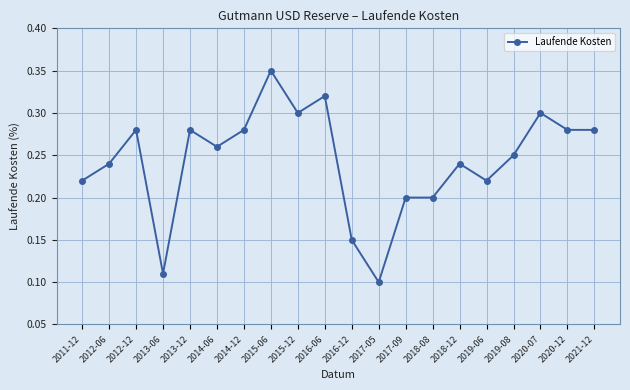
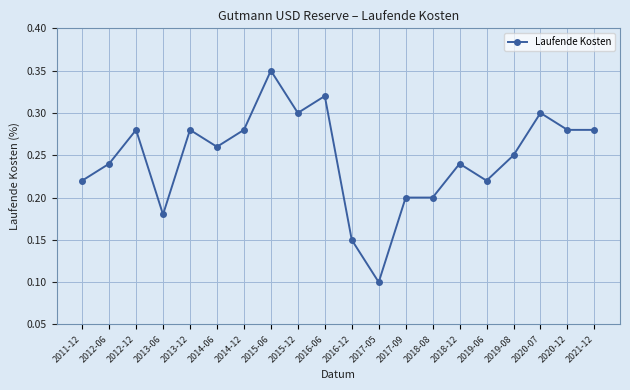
2013-06: 0.11 -> 0.18
